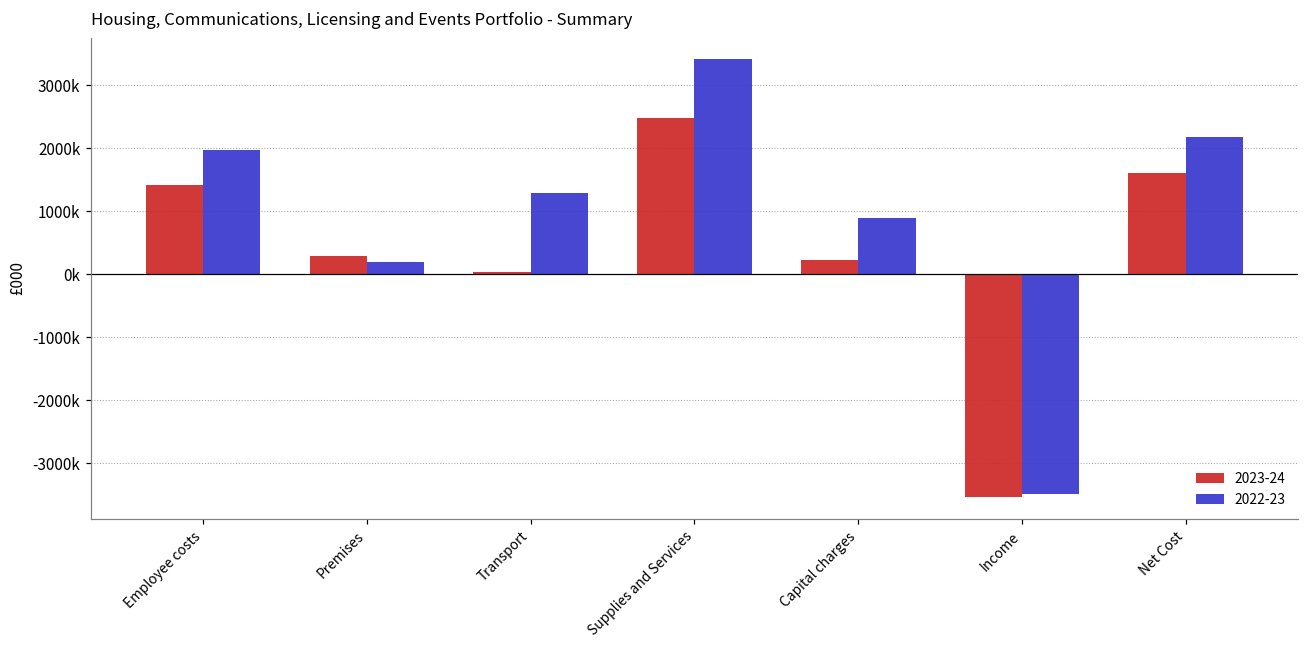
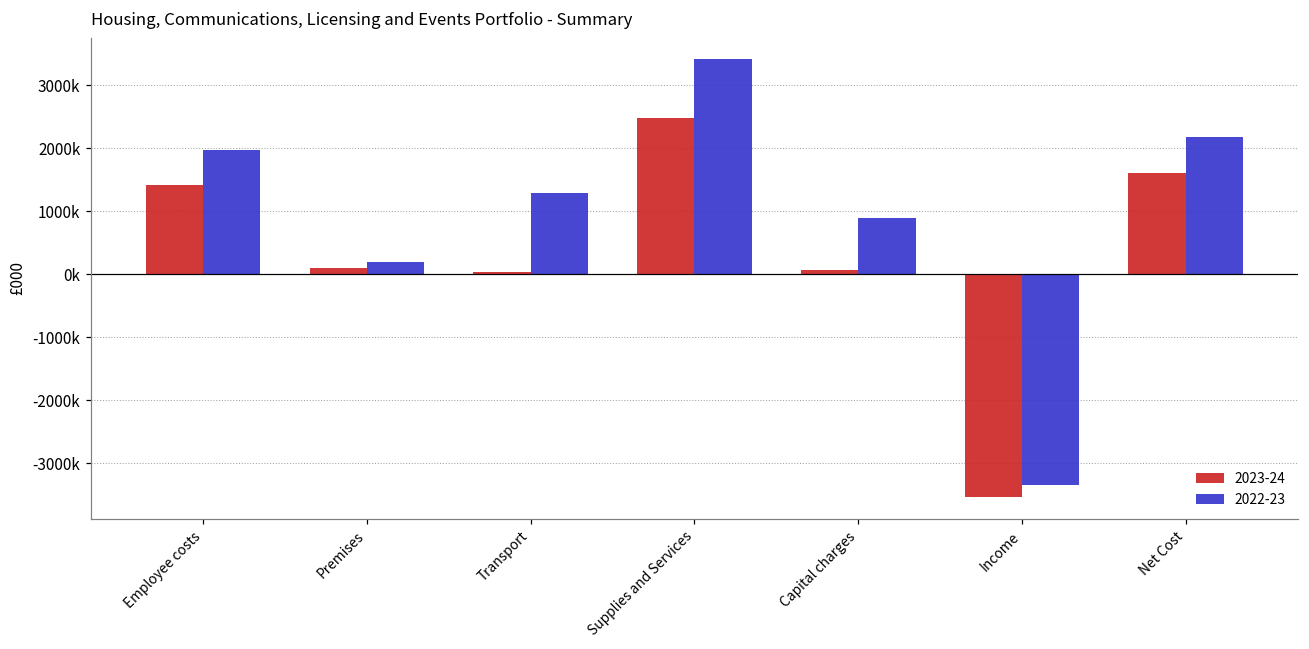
2023-24, Premises: 300000 -> 100000
2023-24, Capital charges: 200000 -> 100000
2022-23, Income: -3500000 -> -3300000
